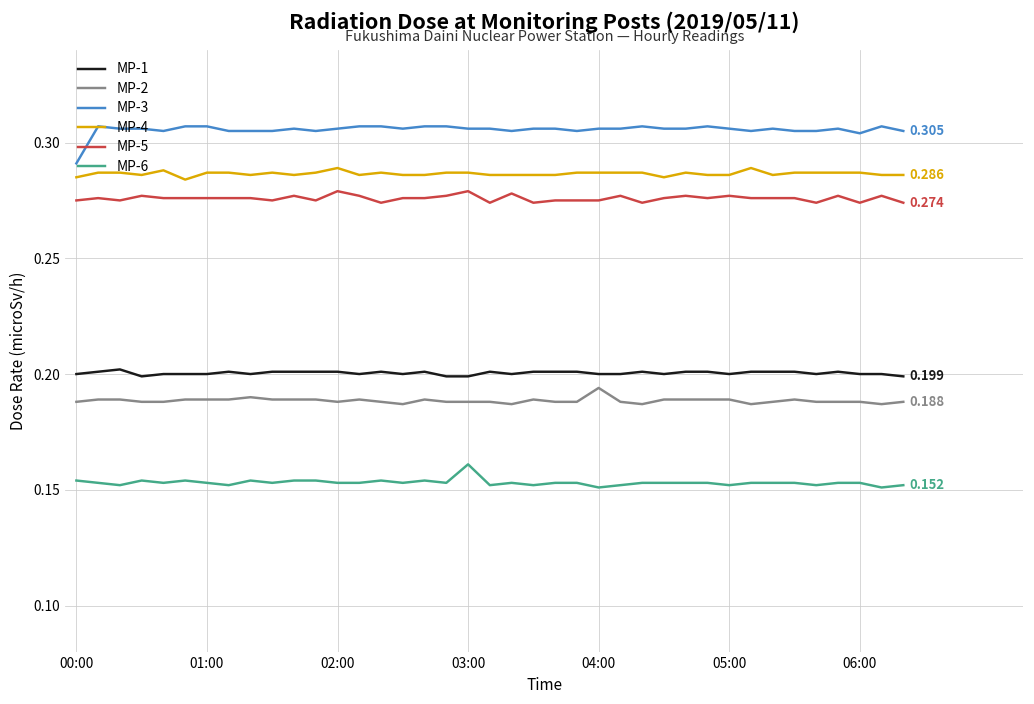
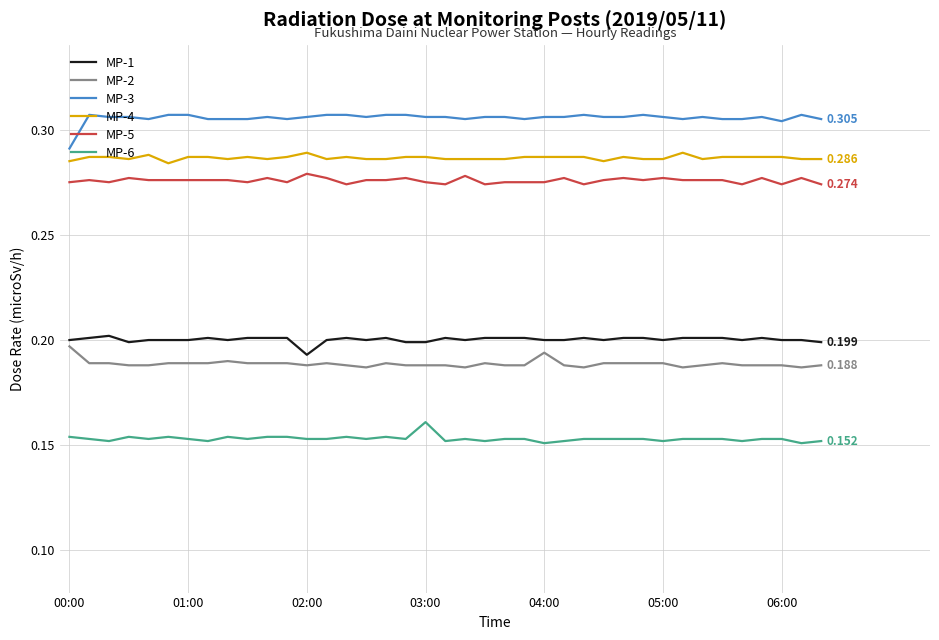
MP-2, 00:00: 0.188 -> 0.197
MP-1, 02:00: 0.201 -> 0.193
MP-5, 03:00: 0.279 -> 0.275
